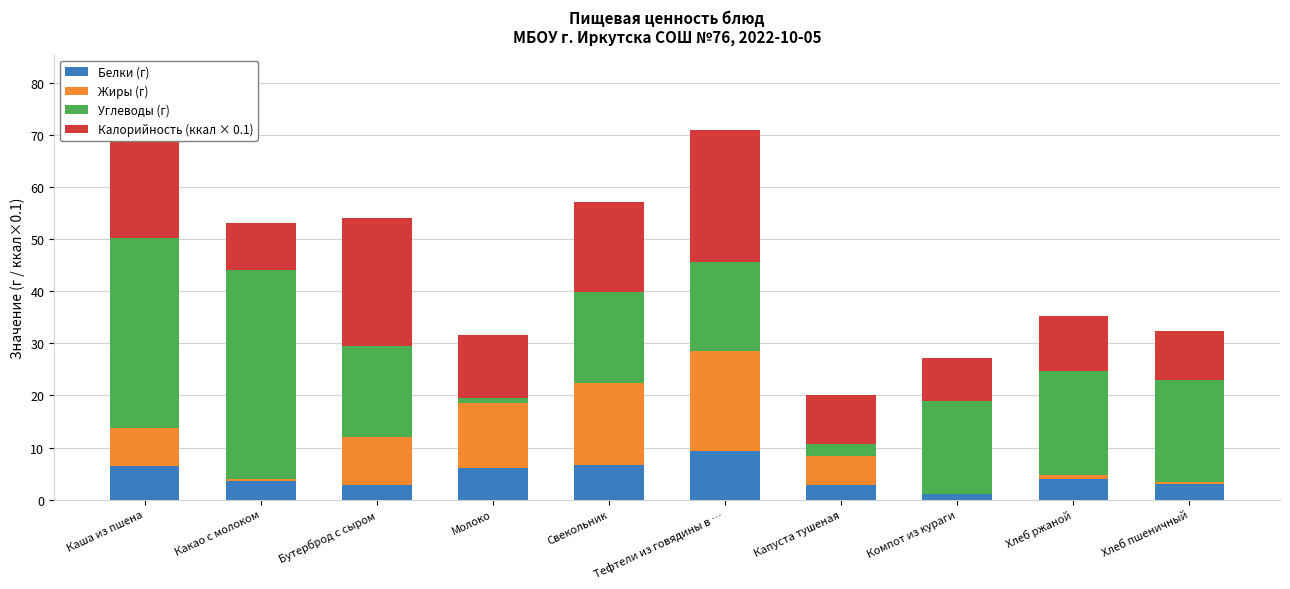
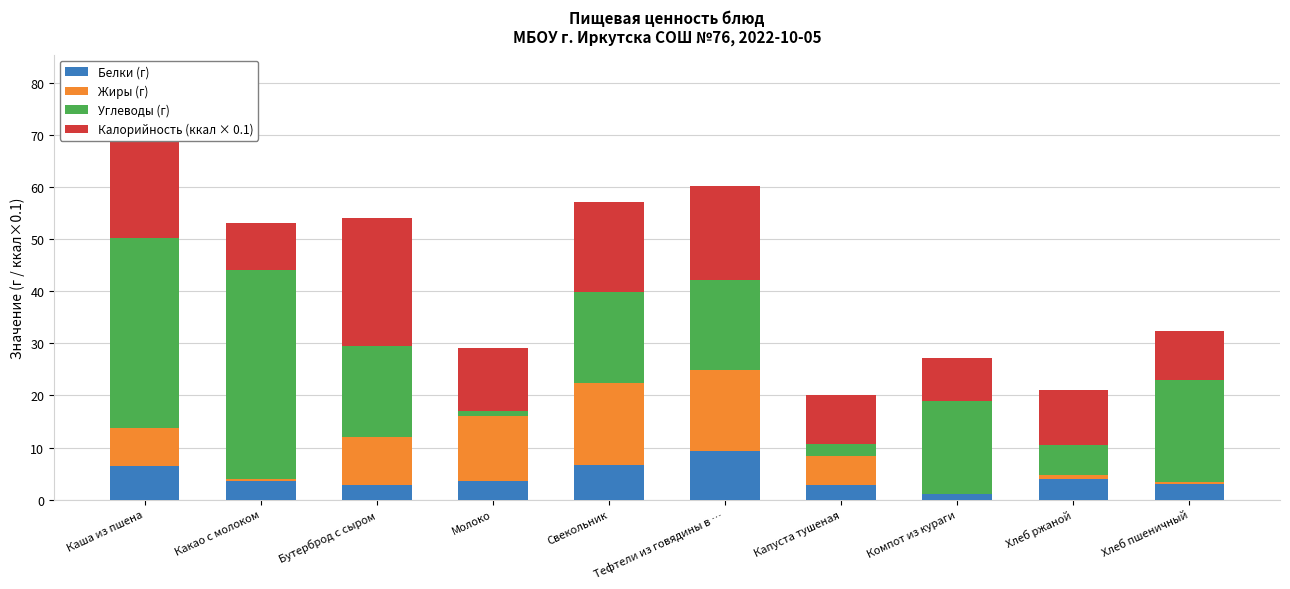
Белки (г), Молоко: 6 -> 4
Жиры (г), Тефтели из говядины в …: 19 -> 16
Калорийность (ккал × 0.1), Тефтели из говядины в …: 25 -> 18
Углеводы (г), Хлеб ржаной: 20 -> 6
